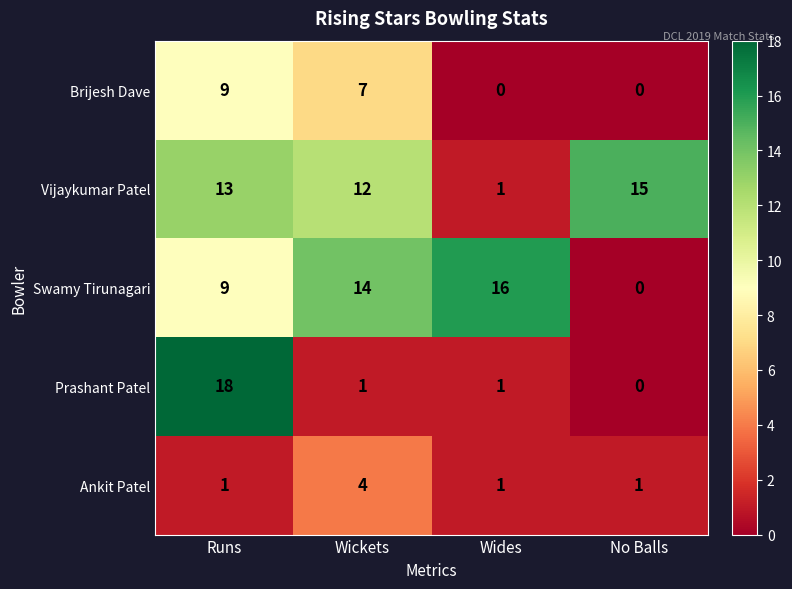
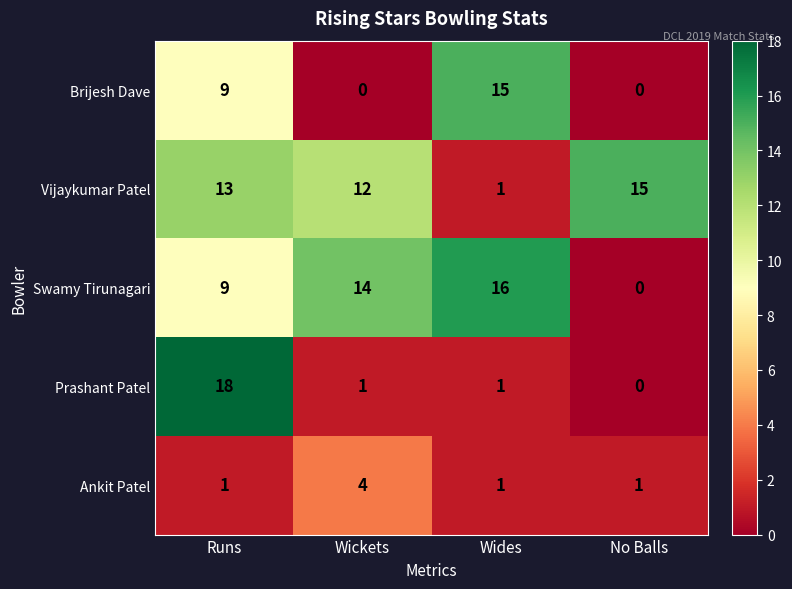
Brijesh Dave, Wickets: 7 -> 0
Brijesh Dave, Wides: 0 -> 15
